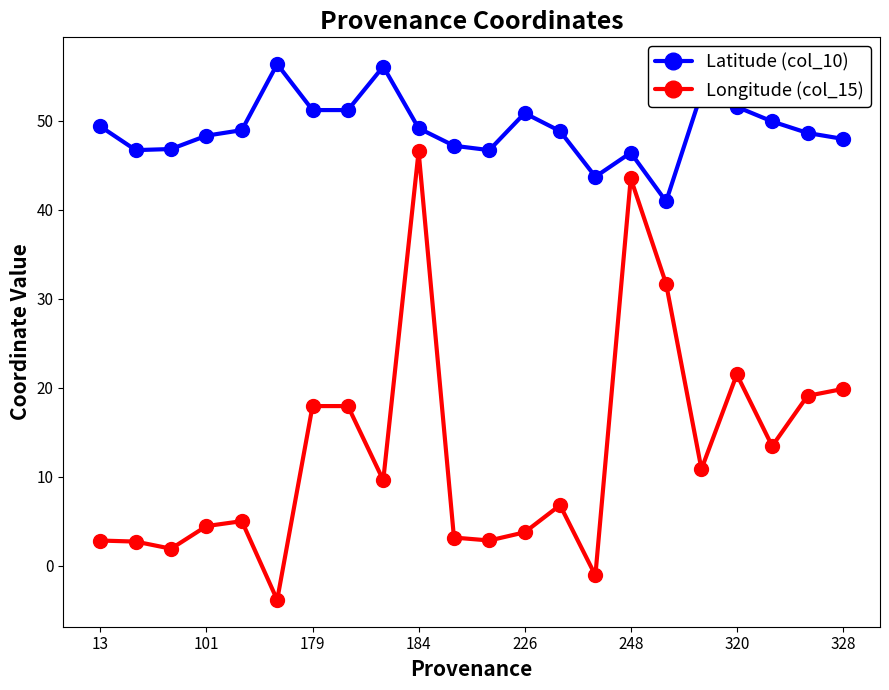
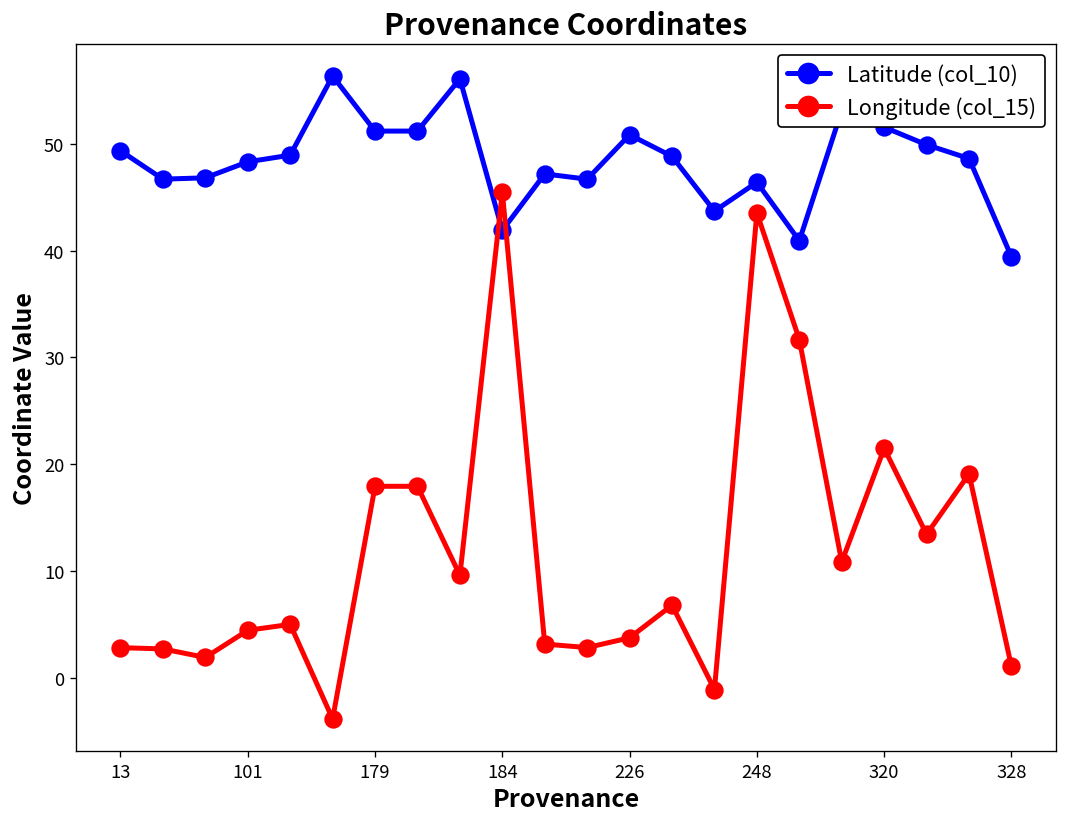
Latitude (col_10), 184: 49 -> 42
Longitude (col_15), 184: 47 -> 45
Latitude (col_10), 328: 48 -> 39
Longitude (col_15), 328: 20 -> 1
